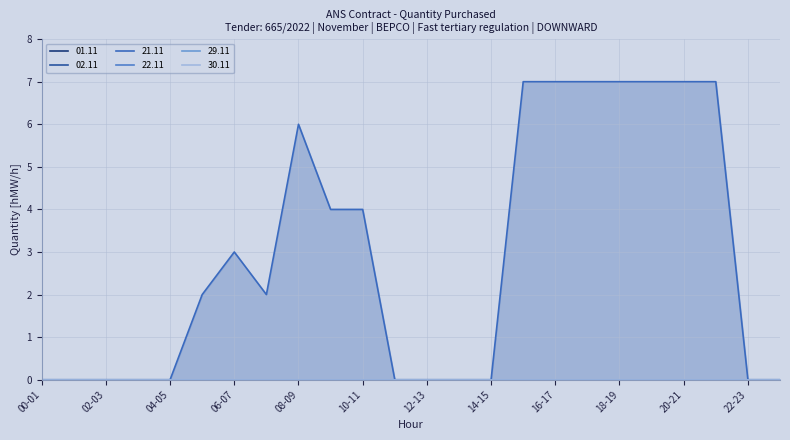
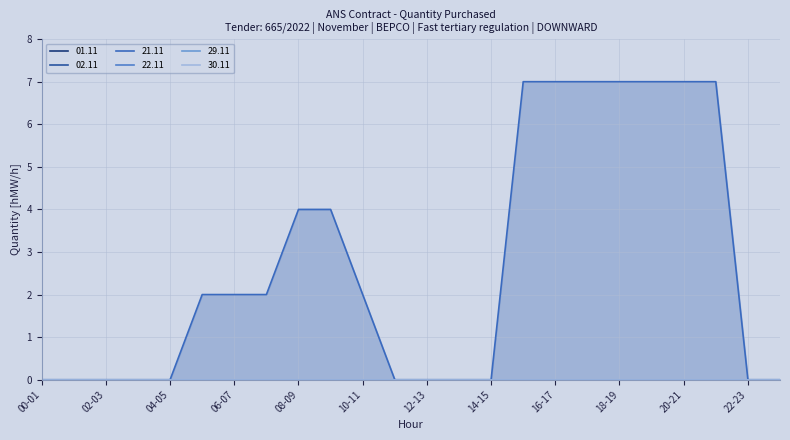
21.11, 06-07: 3 -> 2
21.11, 08-09: 6 -> 4
21.11, 10-11: 4 -> 2
